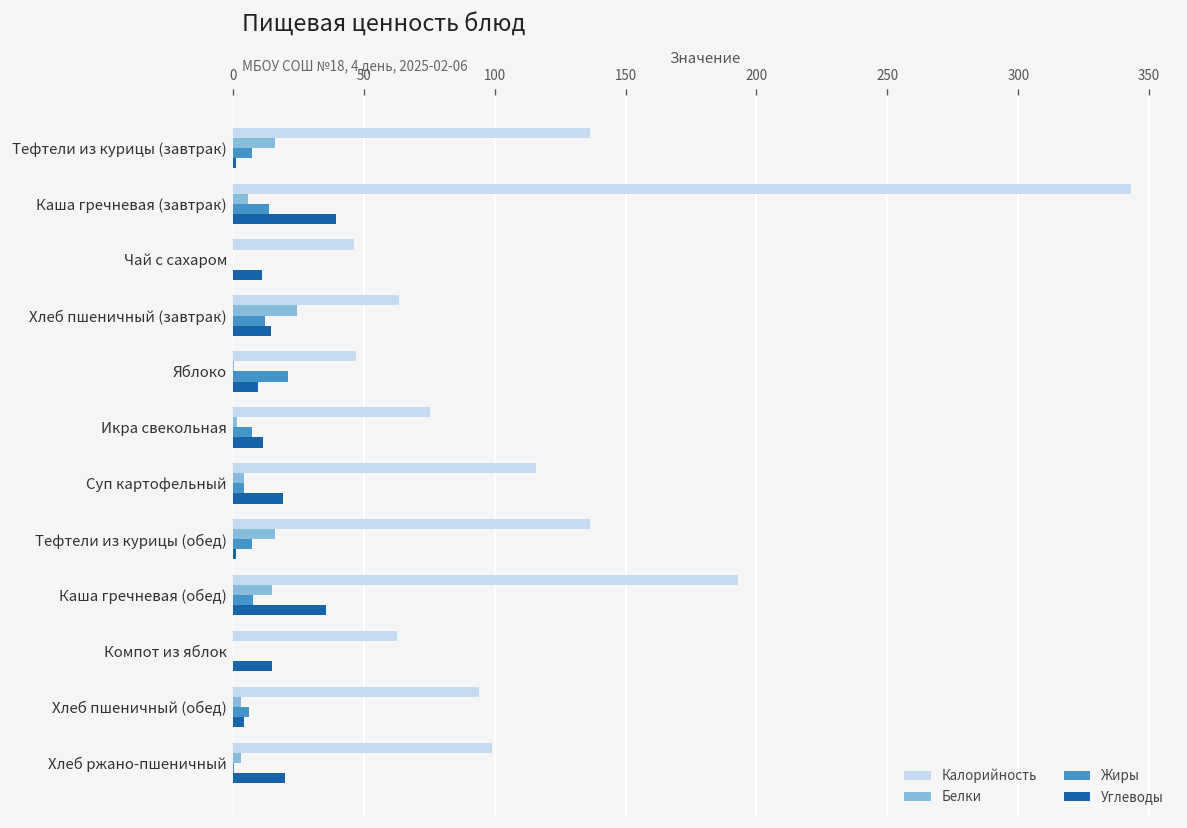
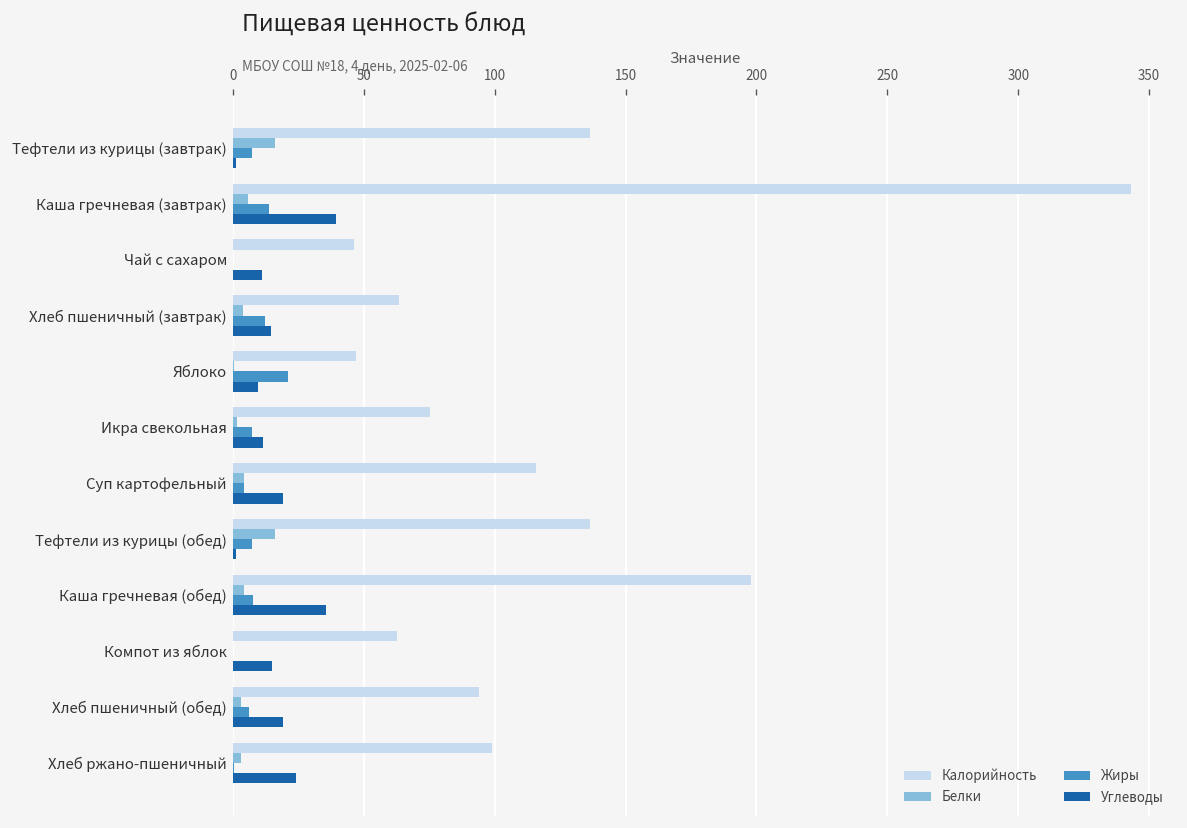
Белки, Хлеб пшеничный (завтрак): 24 -> 4
Калорийность, Каша гречневая (обед): 193 -> 198
Белки, Каша гречневая (обед): 15 -> 4
Углеводы, Хлеб пшеничный (обед): 4 -> 19
Углеводы, Хлеб ржано-пшеничный: 20 -> 24
